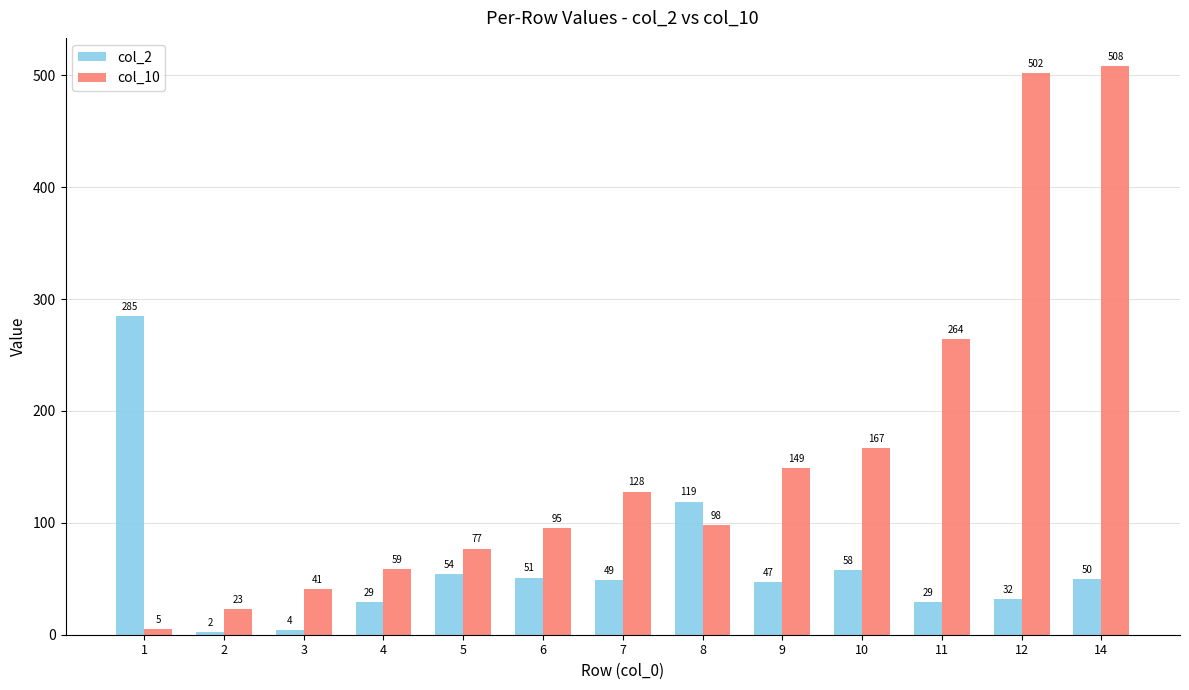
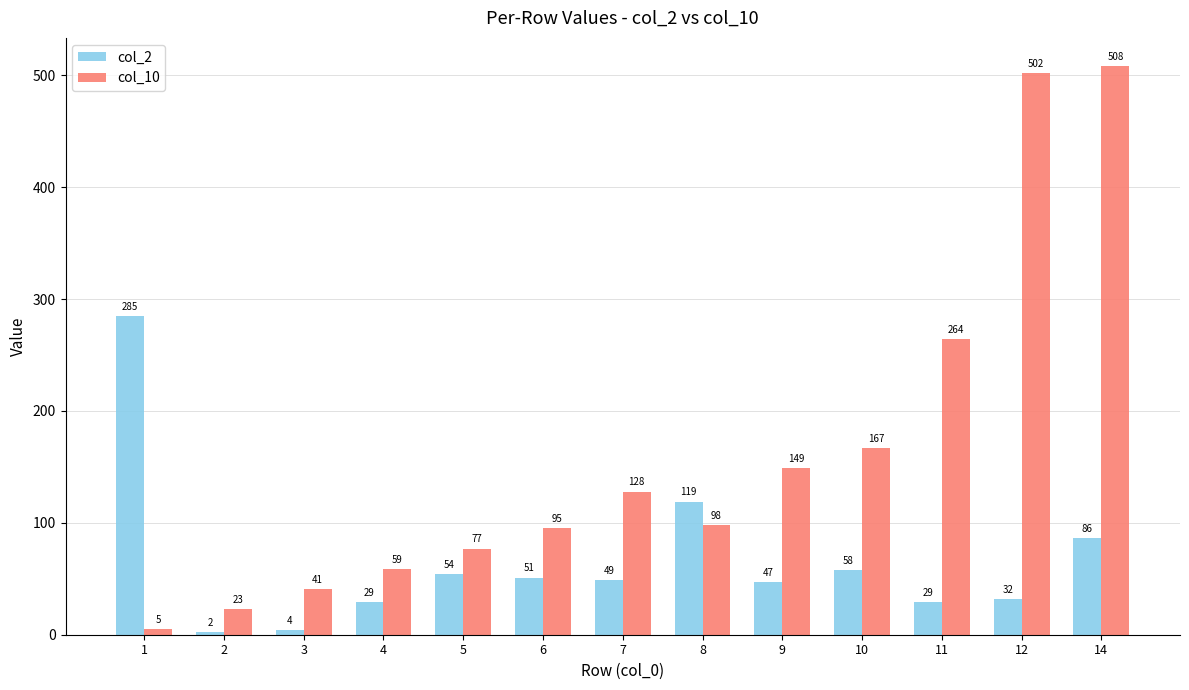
col_2, 14: 50 -> 86
